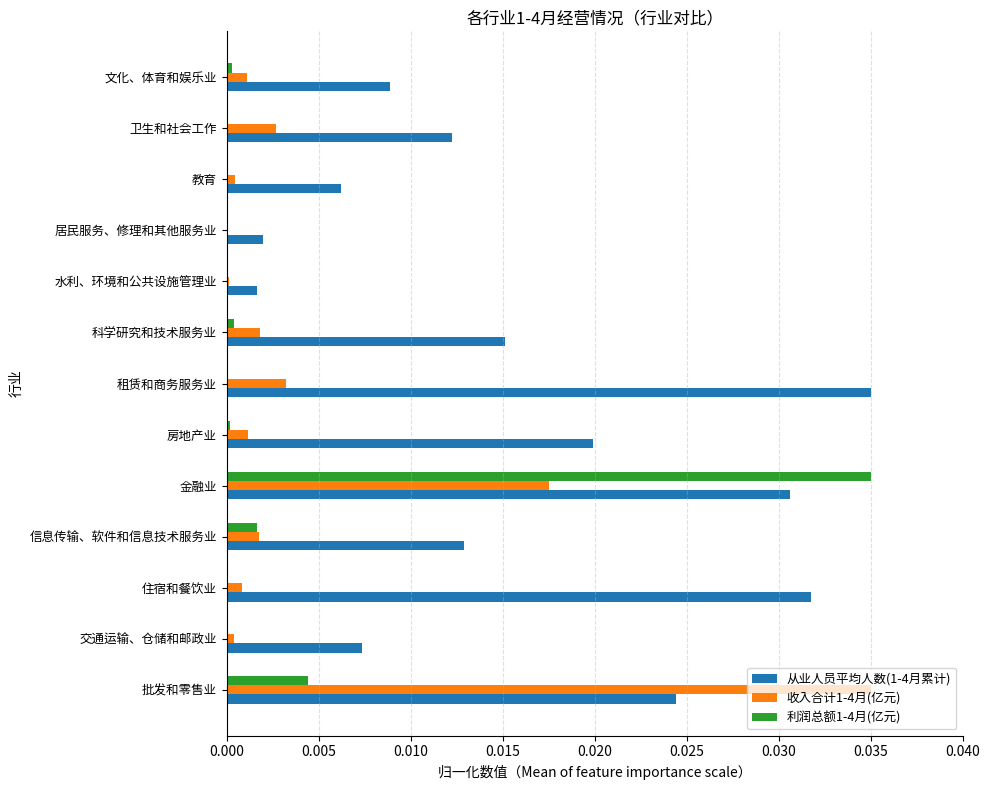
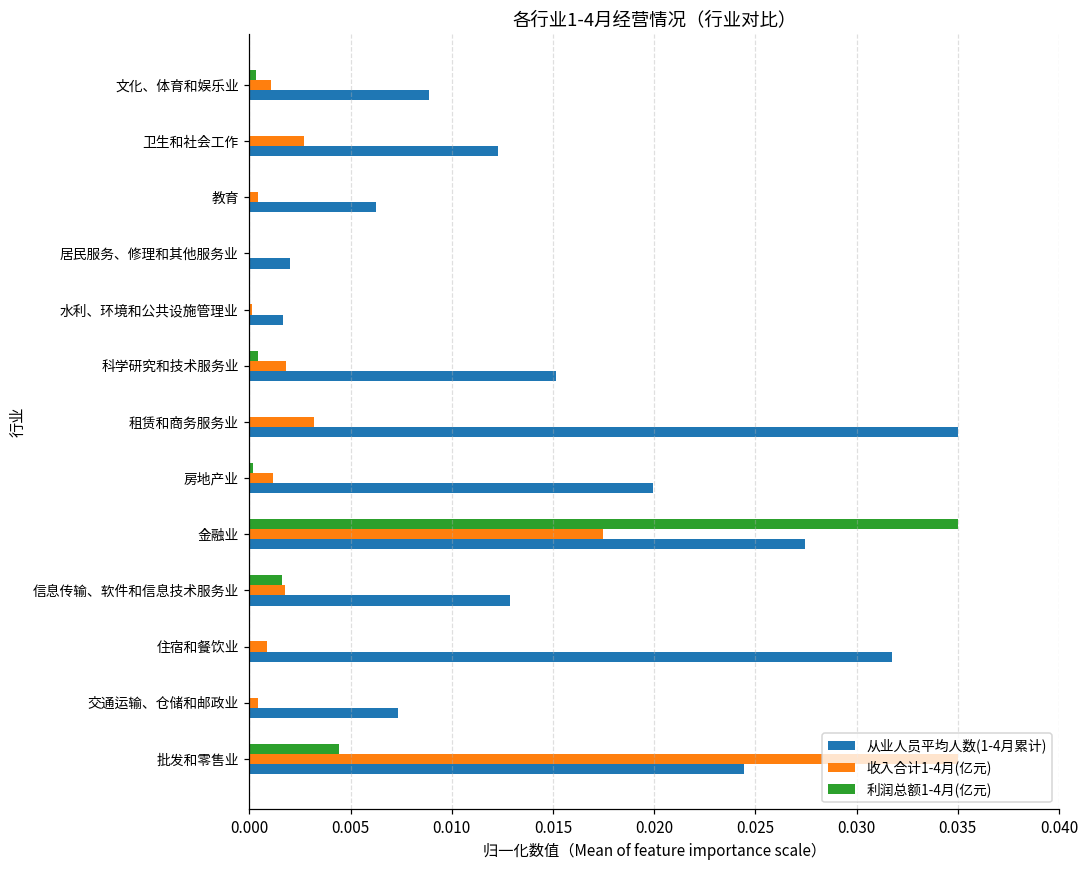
从业人员平均人数(1-4月累计), 金融业: 0.0306 -> 0.0275
